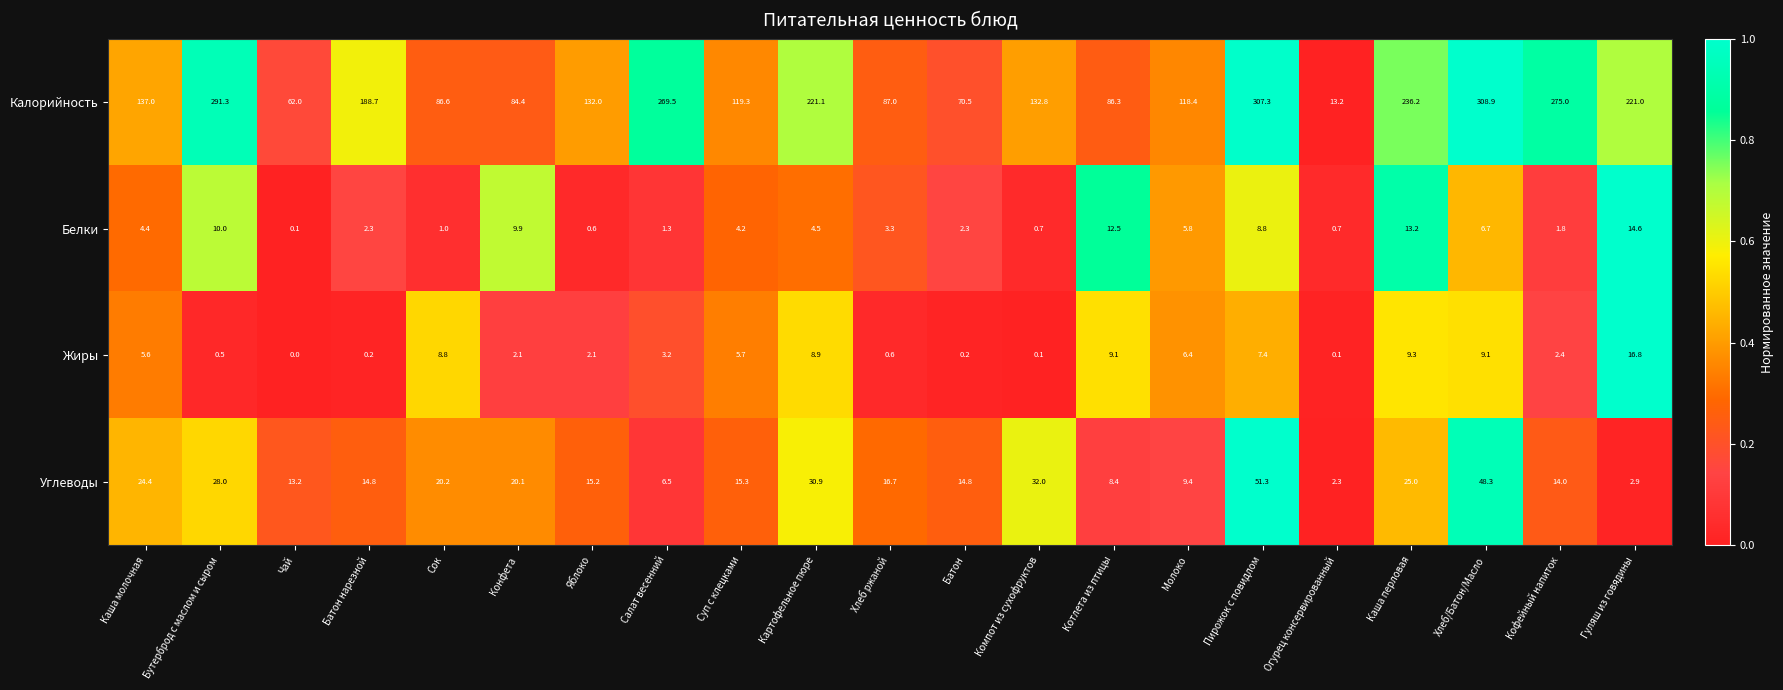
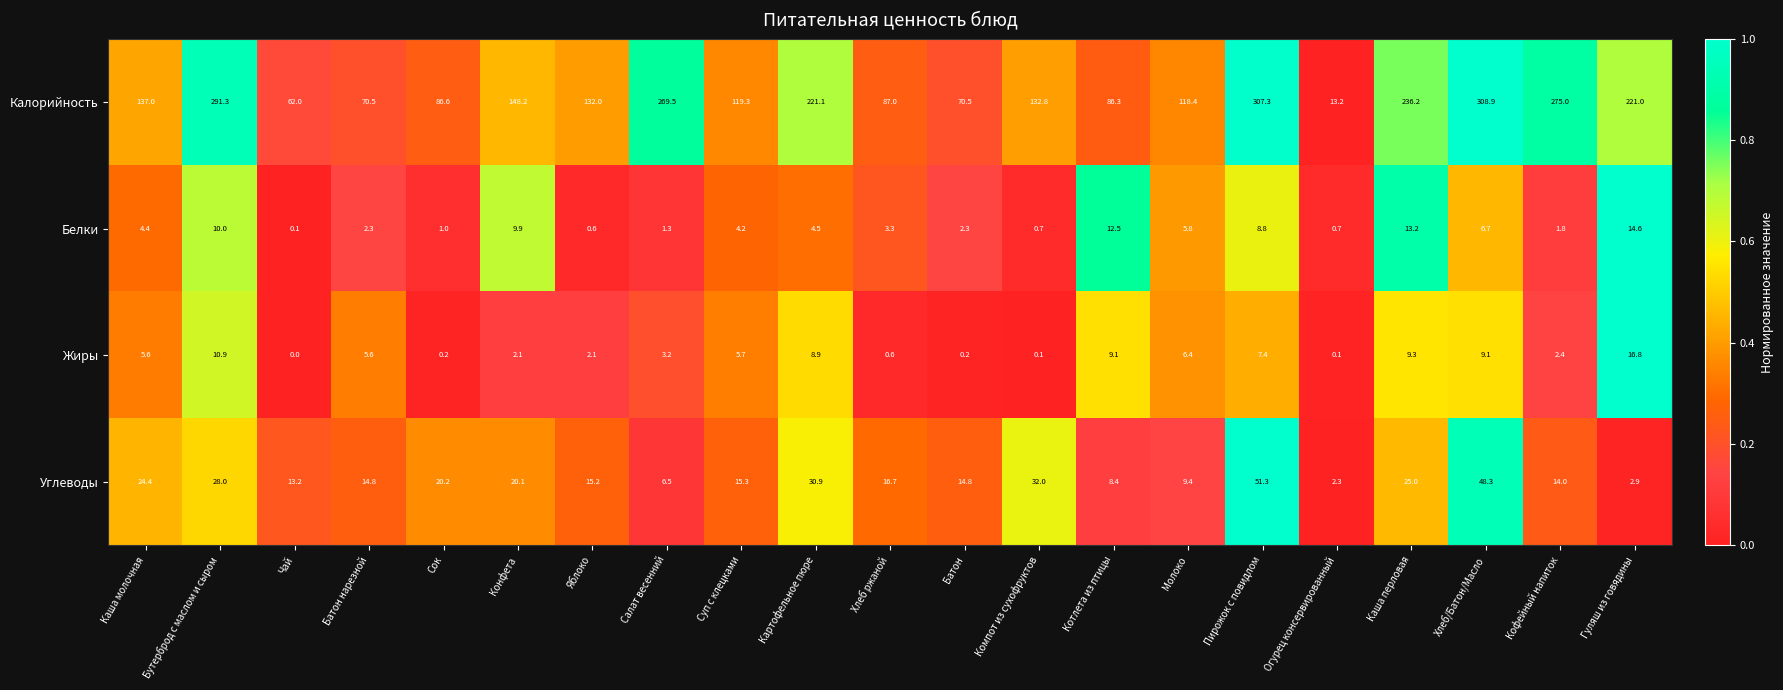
Калорийность, Батон нарезной: 188.7 -> 70.5
Калорийность, Конфета: 84.4 -> 148.2
Жиры, Бутерброд с маслом и сыром: 0.5 -> 10.9
Жиры, Батон нарезной: 0.2 -> 5.6
Жиры, Сок: 8.8 -> 0.2
